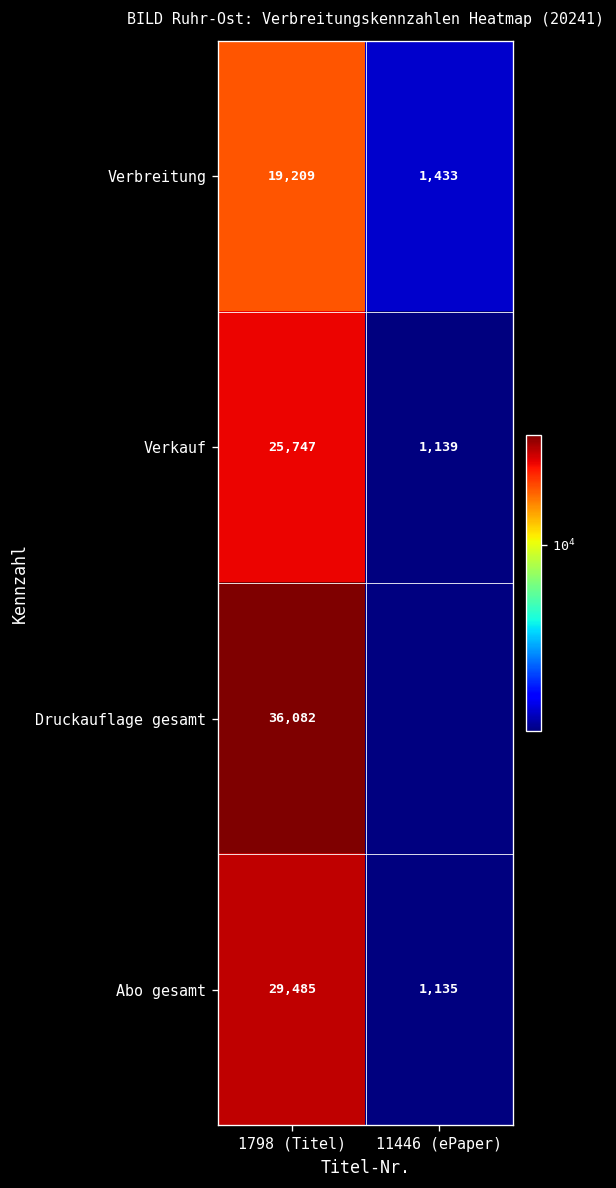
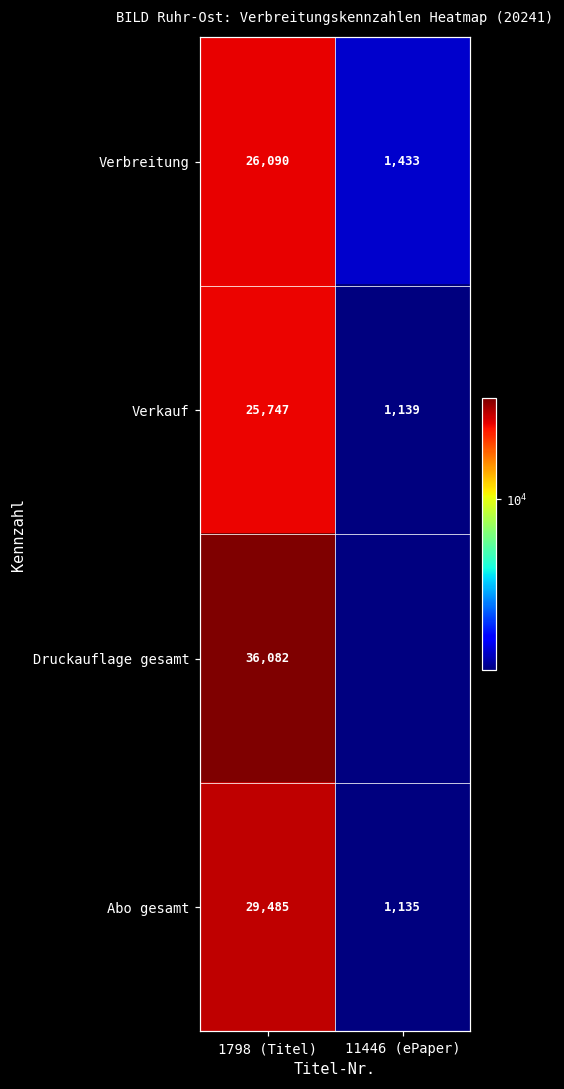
Verbreitung, 1798 (Titel): 19,209 -> 26,090
